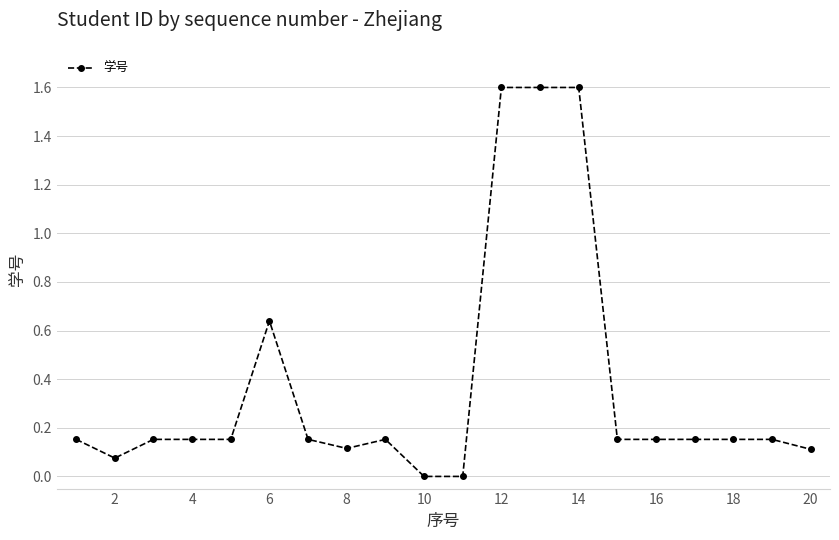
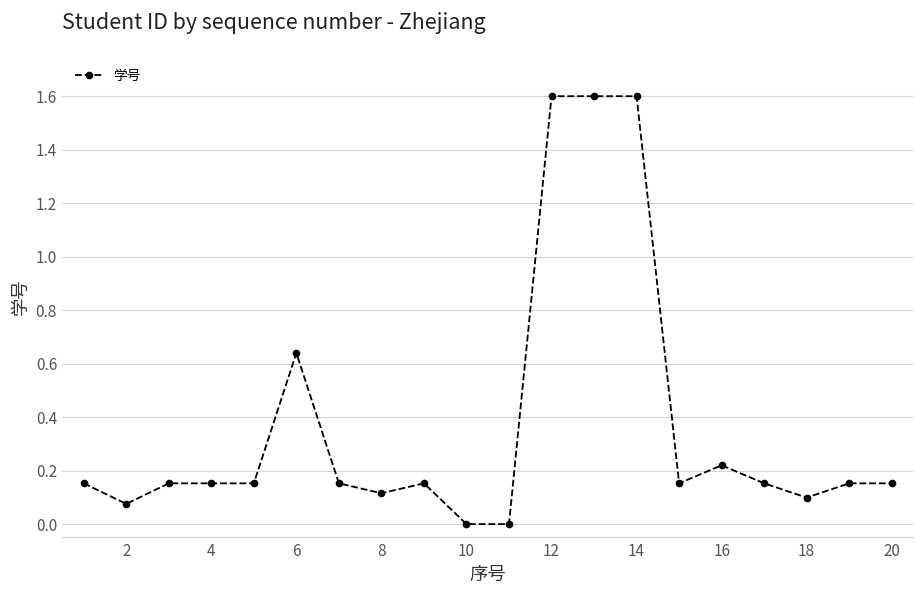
16: 0.15 -> 0.22
18: 0.15 -> 0.10
20: 0.11 -> 0.15
